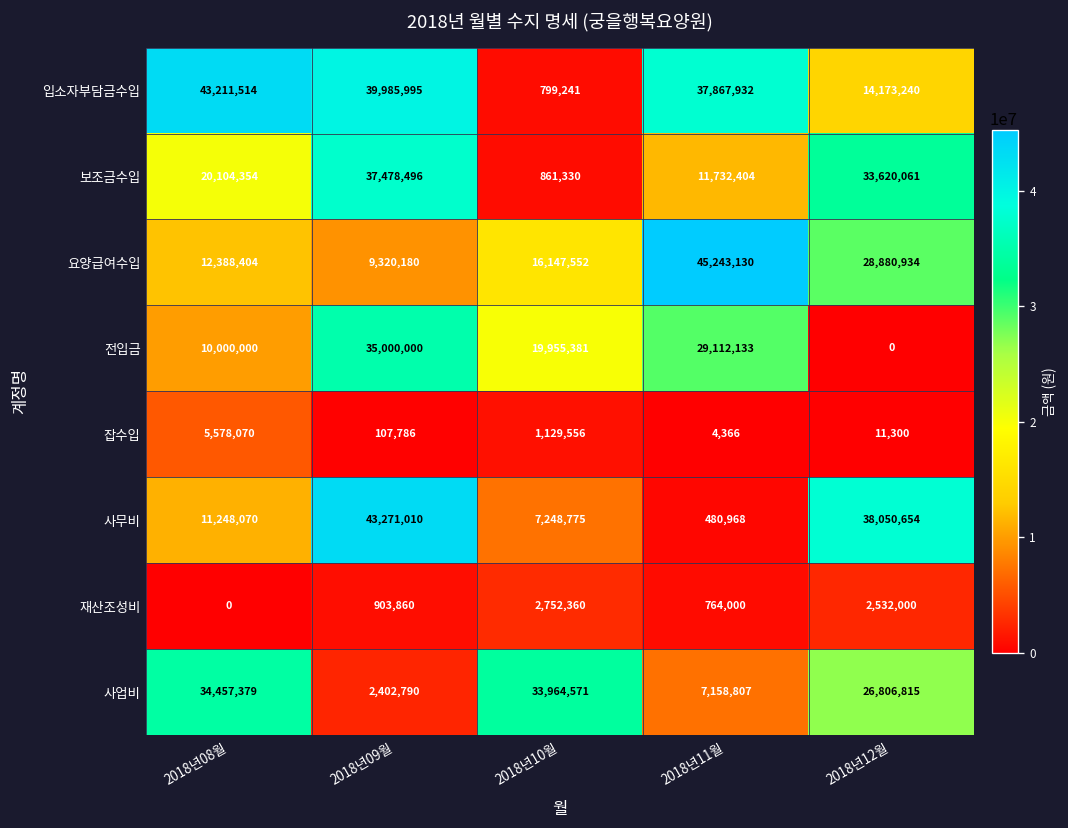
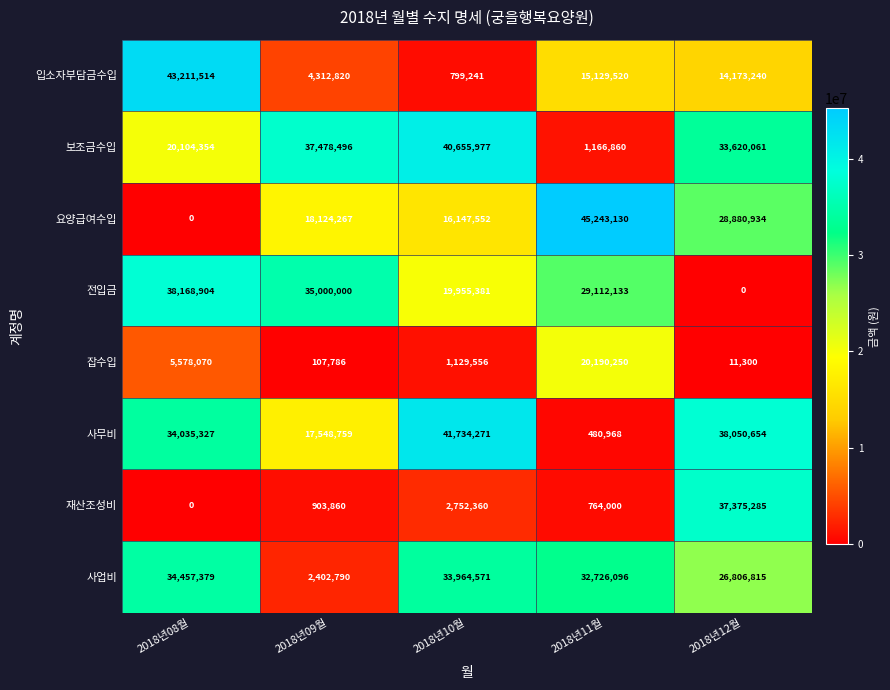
입소자부담금수입, 2018년09월: 39,985,995 -> 4,312,820
입소자부담금수입, 2018년11월: 37,867,932 -> 15,129,520
보조금수입, 2018년10월: 861,330 -> 40,655,977
보조금수입, 2018년11월: 11,732,404 -> 1,166,860
요양급여수입, 2018년08월: 12,388,404 -> 0
요양급여수입, 2018년09월: 9,320,180 -> 18,124,267
전입금, 2018년08월: 10,000,000 -> 38,168,904
잡수입, 2018년11월: 4,366 -> 20,190,250
사무비, 2018년08월: 11,248,070 -> 34,035,327
사무비, 2018년09월: 43,271,010 -> 17,548,759
사무비, 2018년10월: 7,248,775 -> 41,734,271
재산조성비, 2018년12월: 2,532,000 -> 37,375,285
사업비, 2018년11월: 7,158,807 -> 32,726,096
